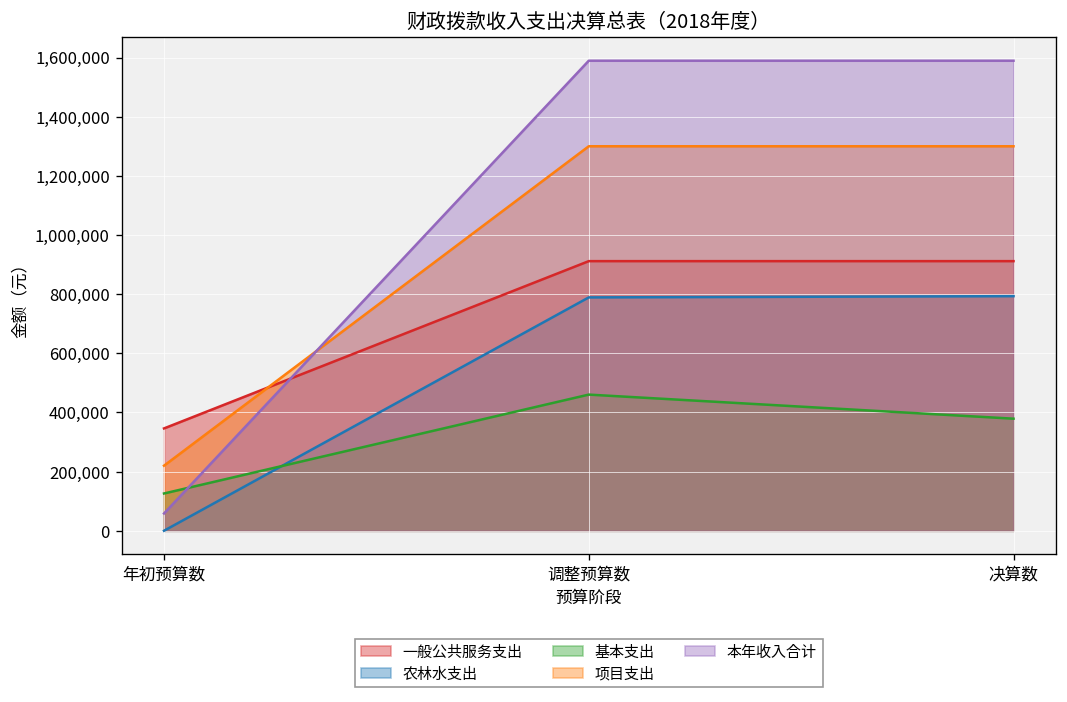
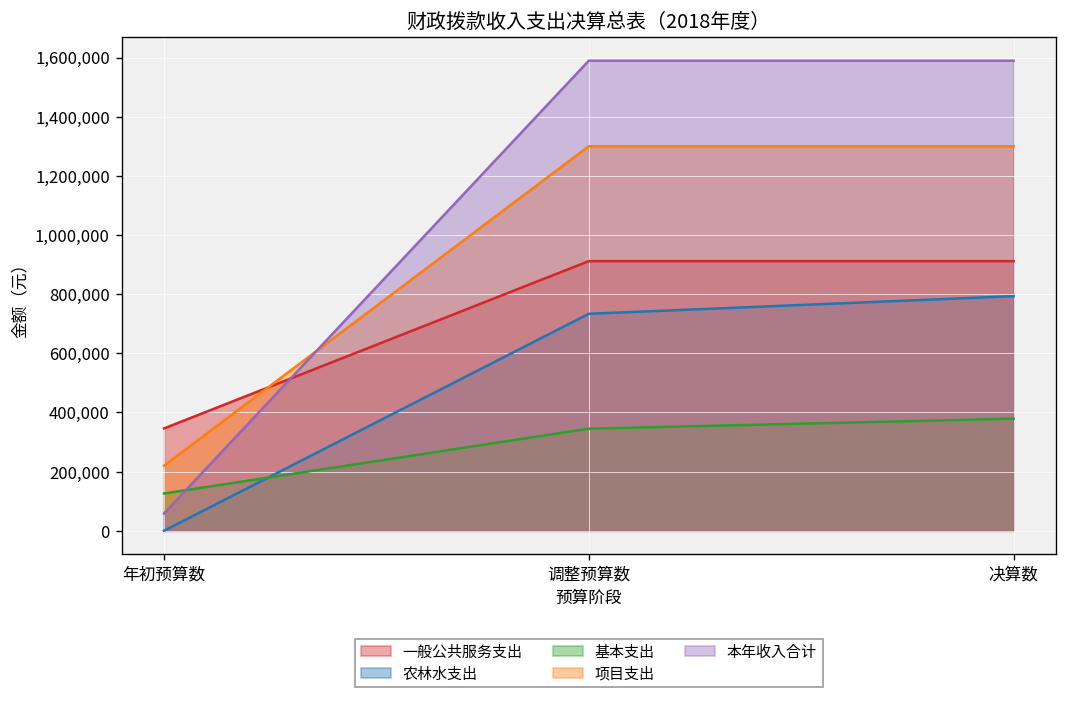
农林水支出, 调整预算数: 790,000 -> 730,000
基本支出, 调整预算数: 460,000 -> 350,000
